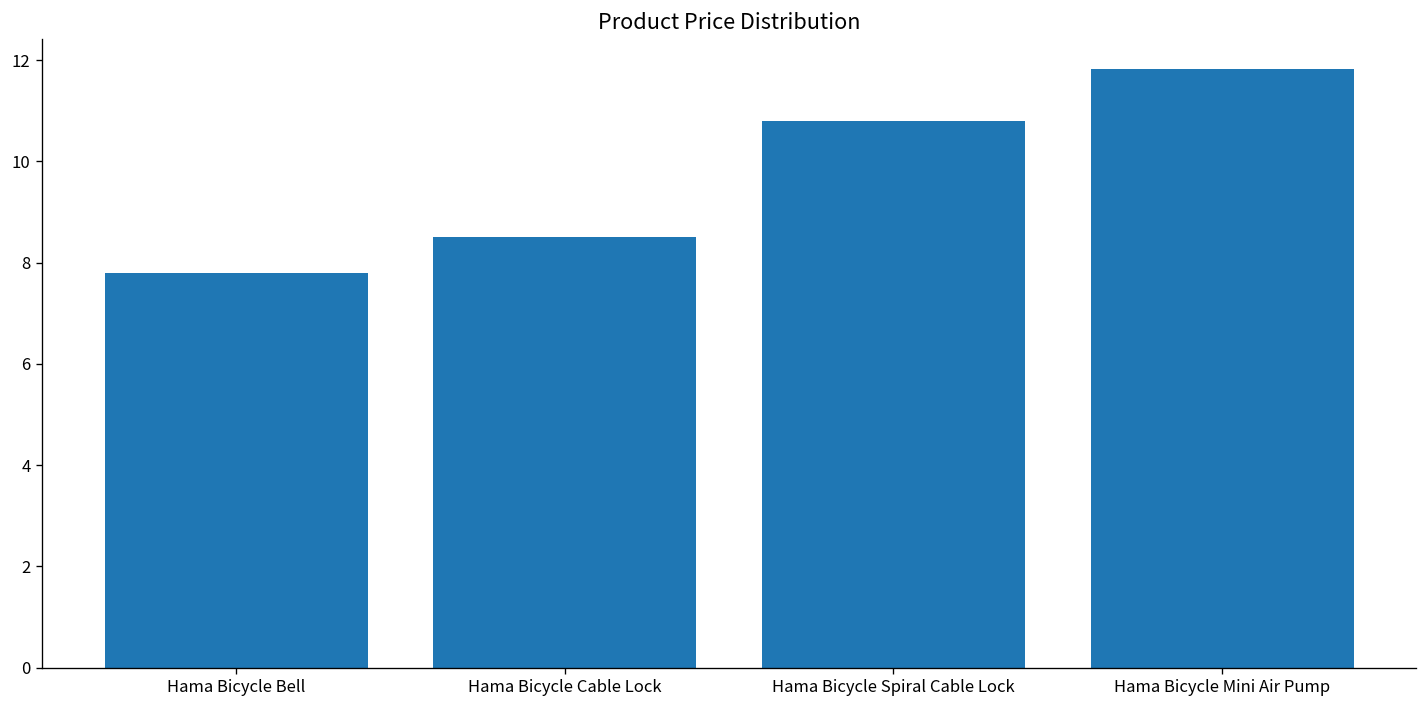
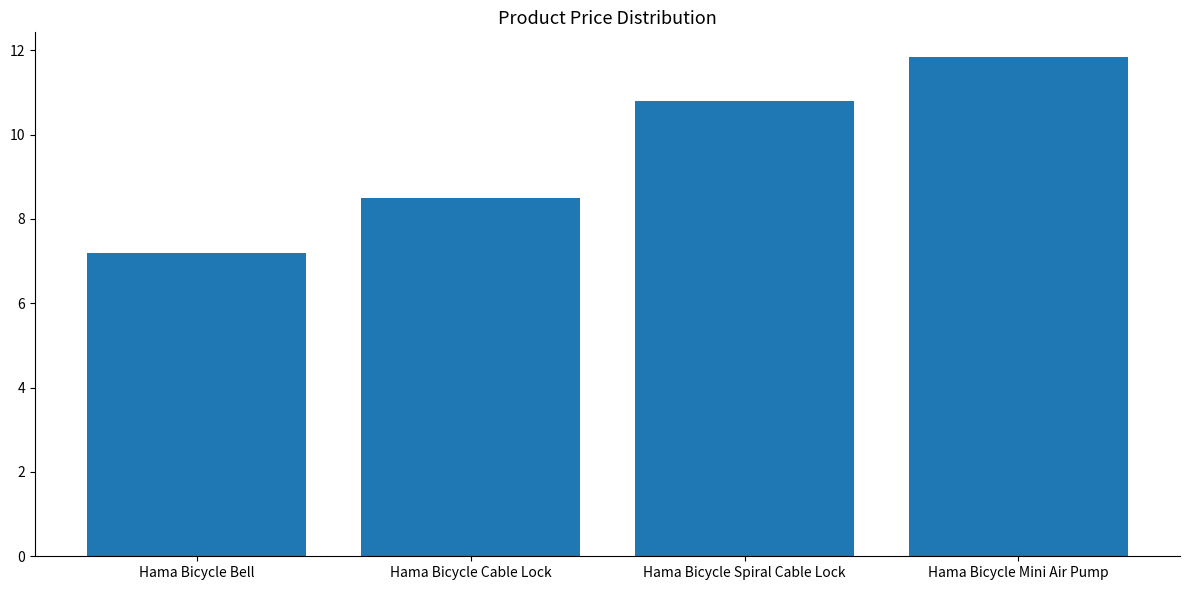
Hama Bicycle Bell: 7.8 -> 7.2
